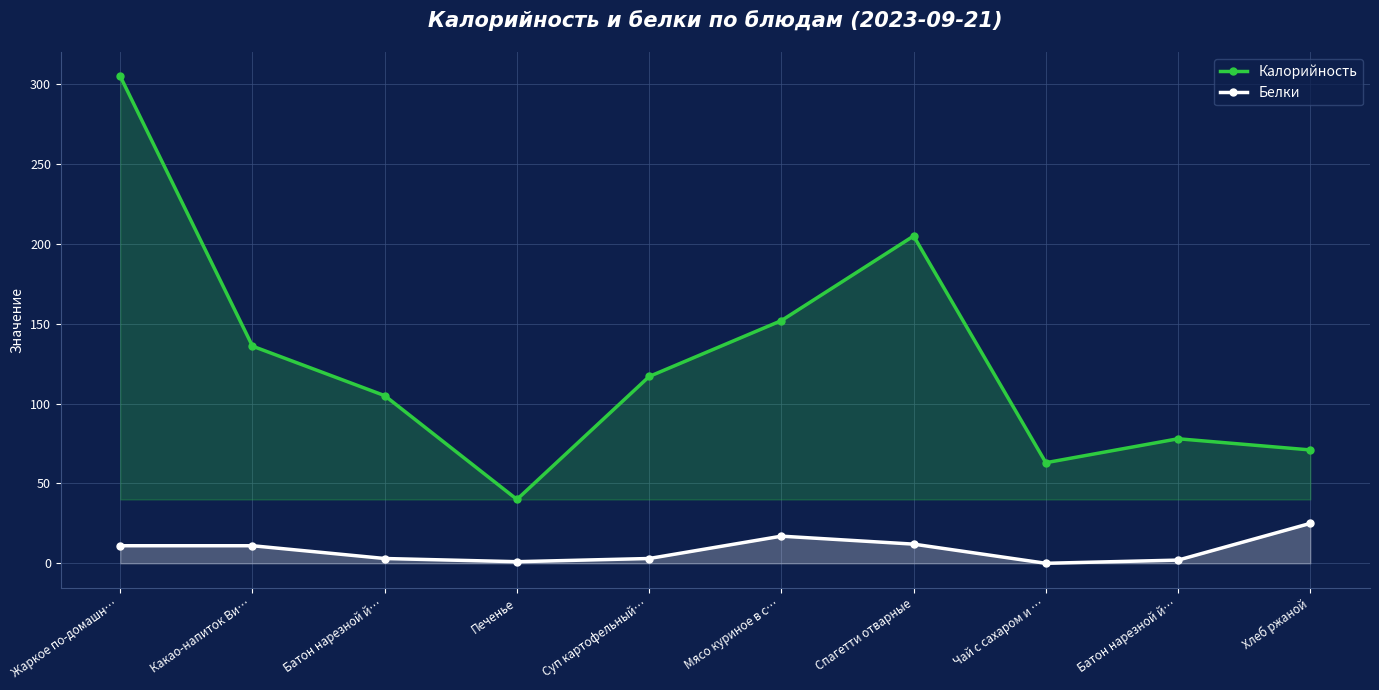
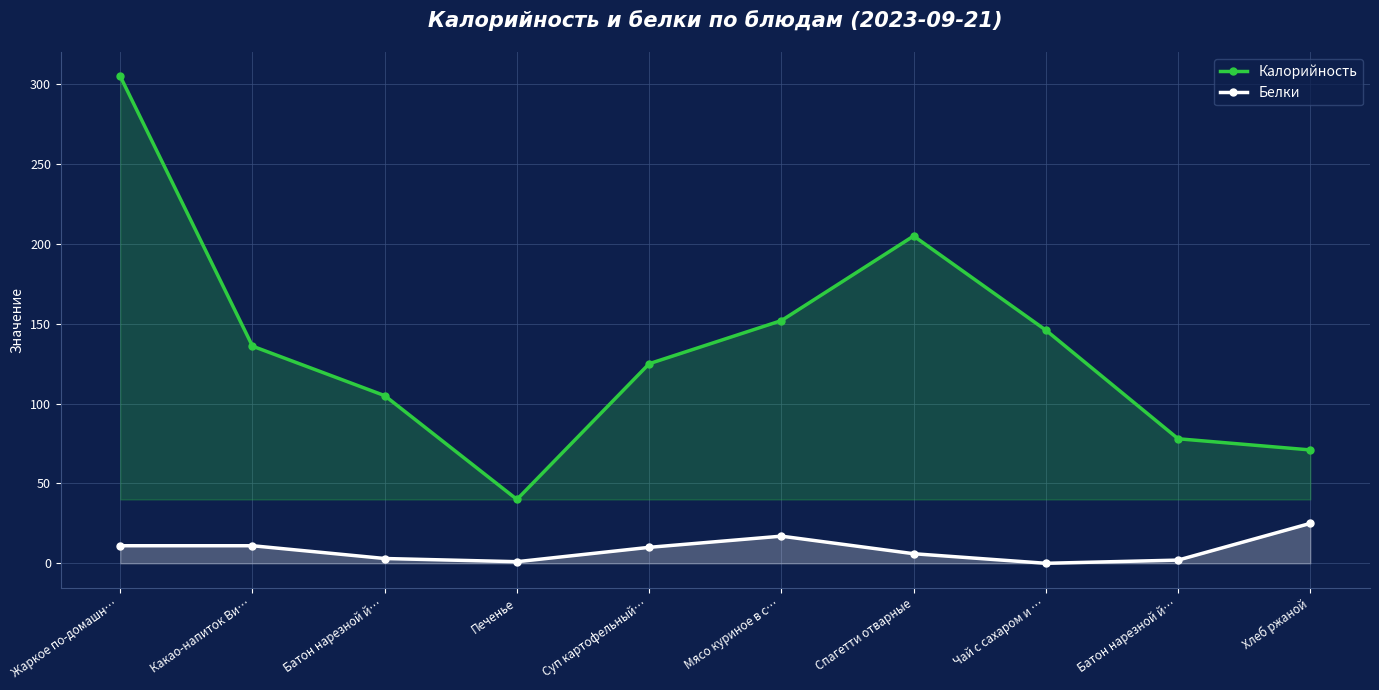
Калорийность, Суп картофельный…: 117 -> 125
Белки, Суп картофельный…: 3 -> 10
Белки, Спагетти отварные: 12 -> 6
Калорийность, Чай с сахаром и …: 63 -> 146
